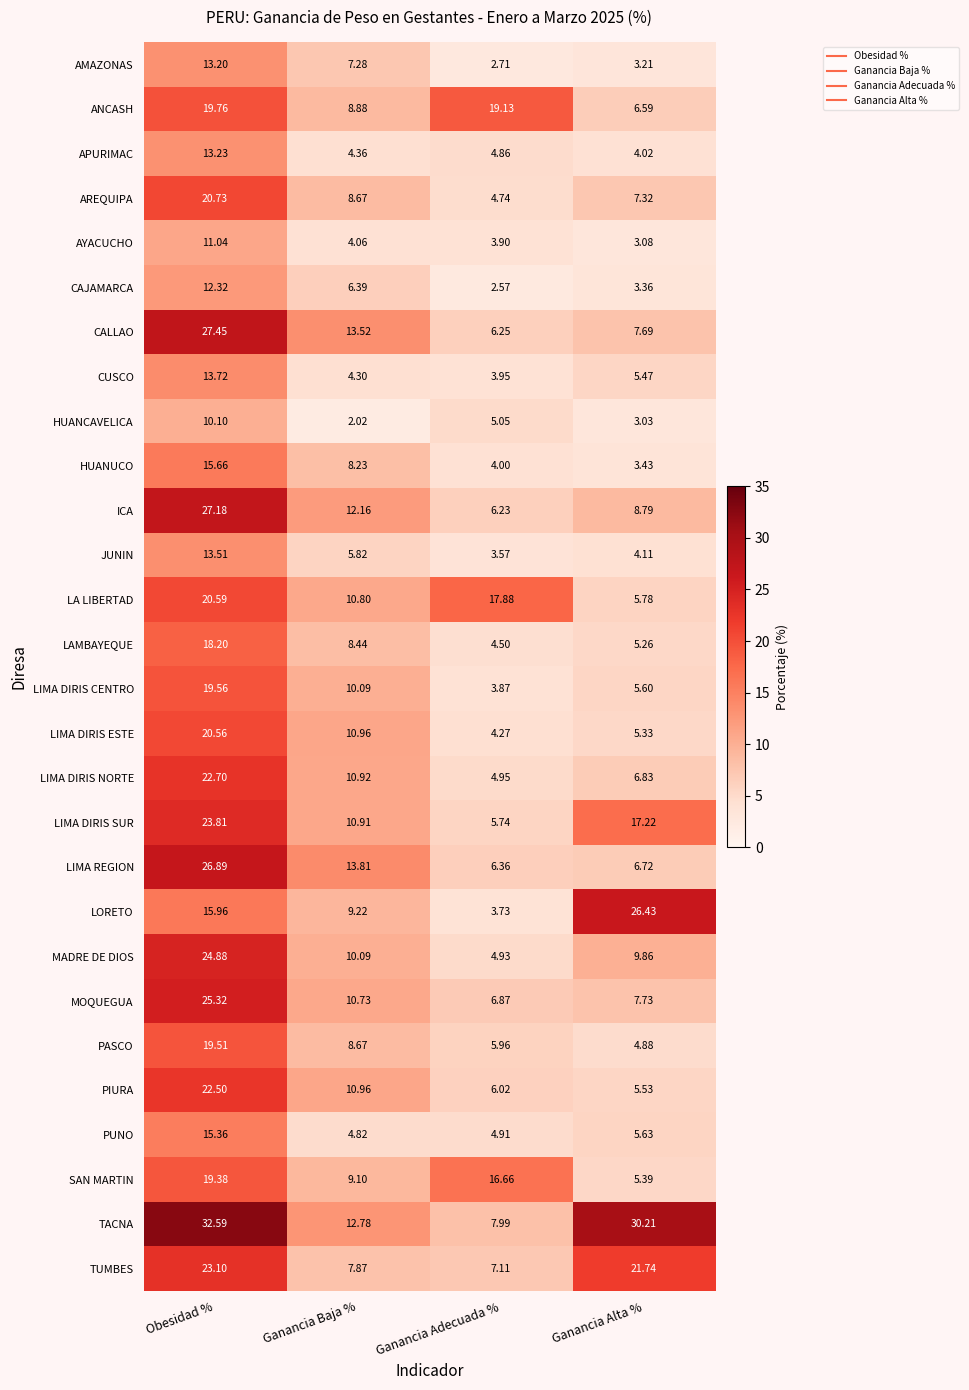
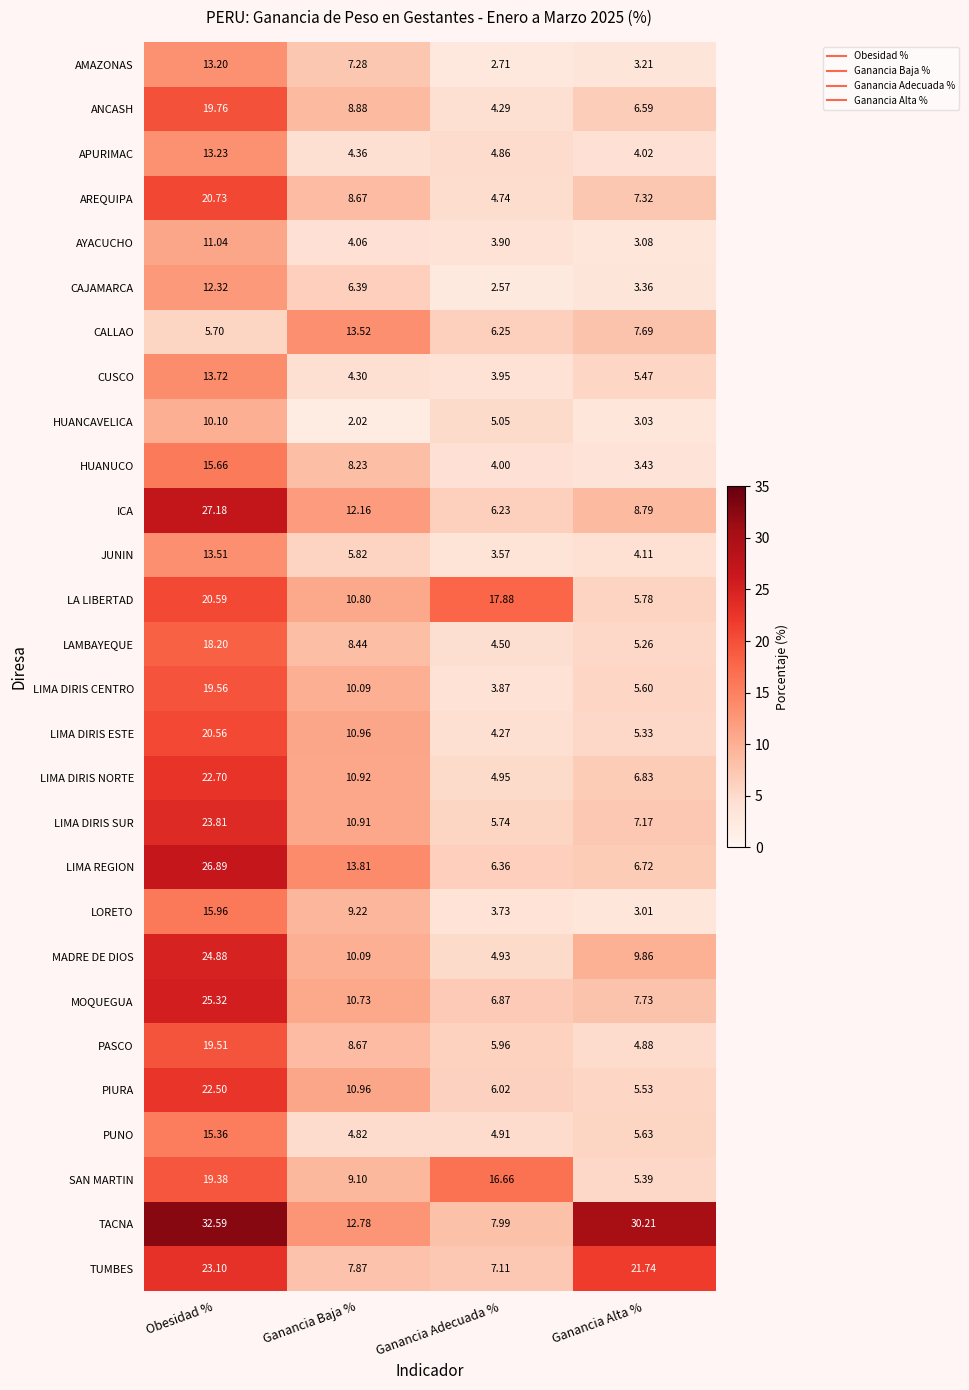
ANCASH, Ganancia Adecuada %: 19.13 -> 4.29
CALLAO, Obesidad %: 27.45 -> 5.70
LIMA DIRIS SUR, Ganancia Alta %: 17.22 -> 7.17
LORETO, Ganancia Alta %: 26.43 -> 3.01
